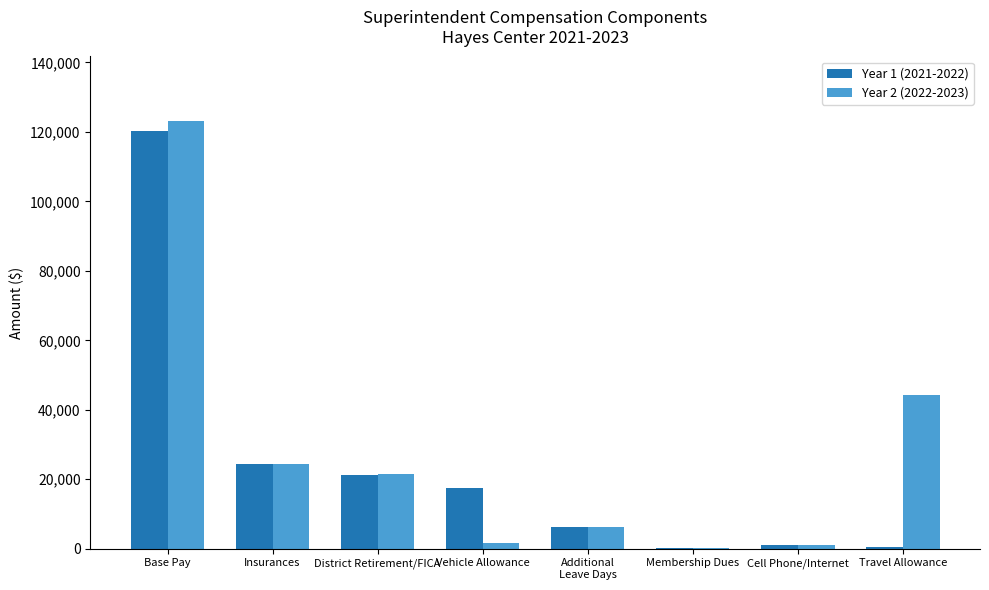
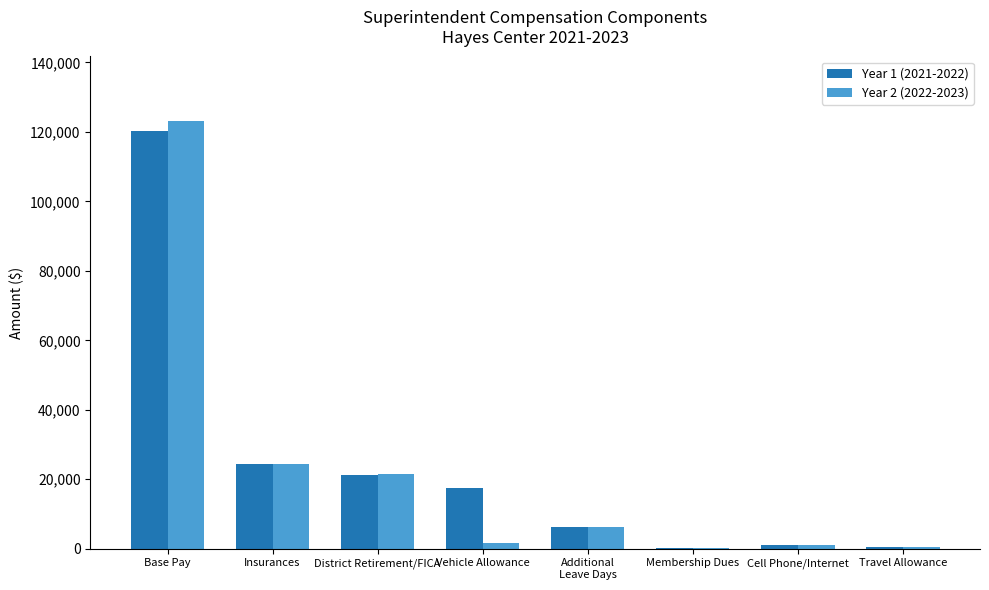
Year 2 (2022-2023), Travel Allowance: 44,000 -> 1,000
